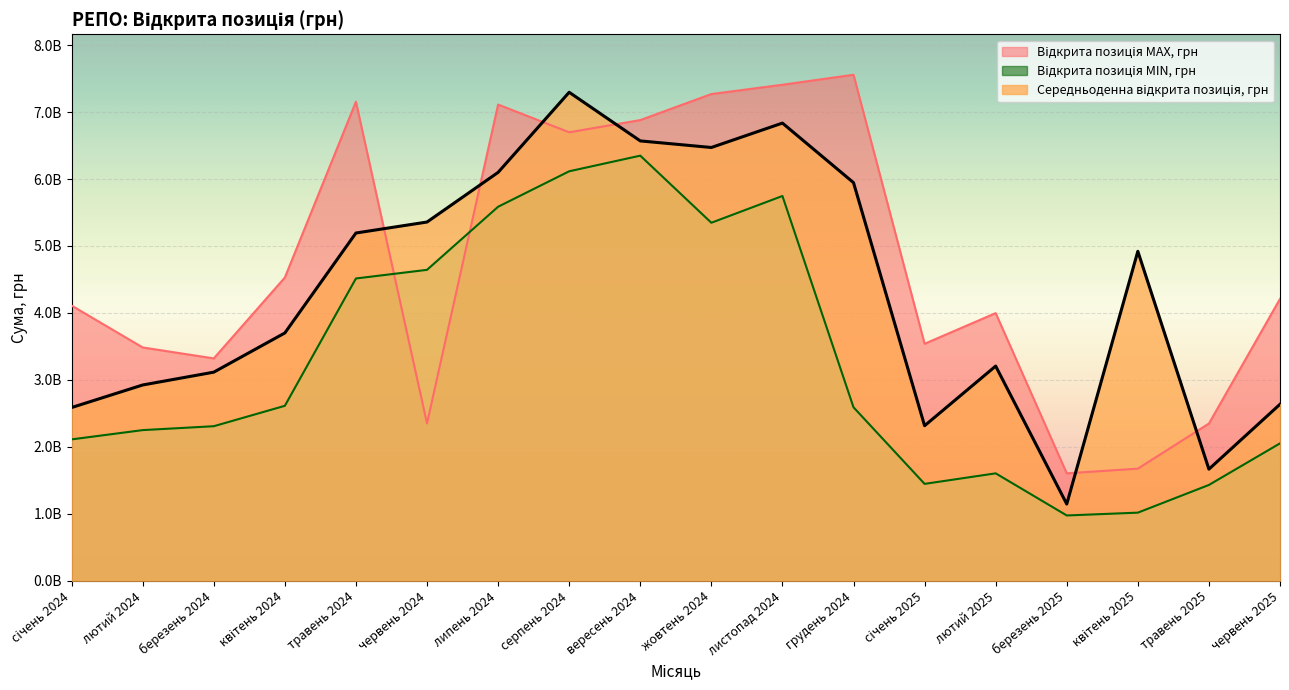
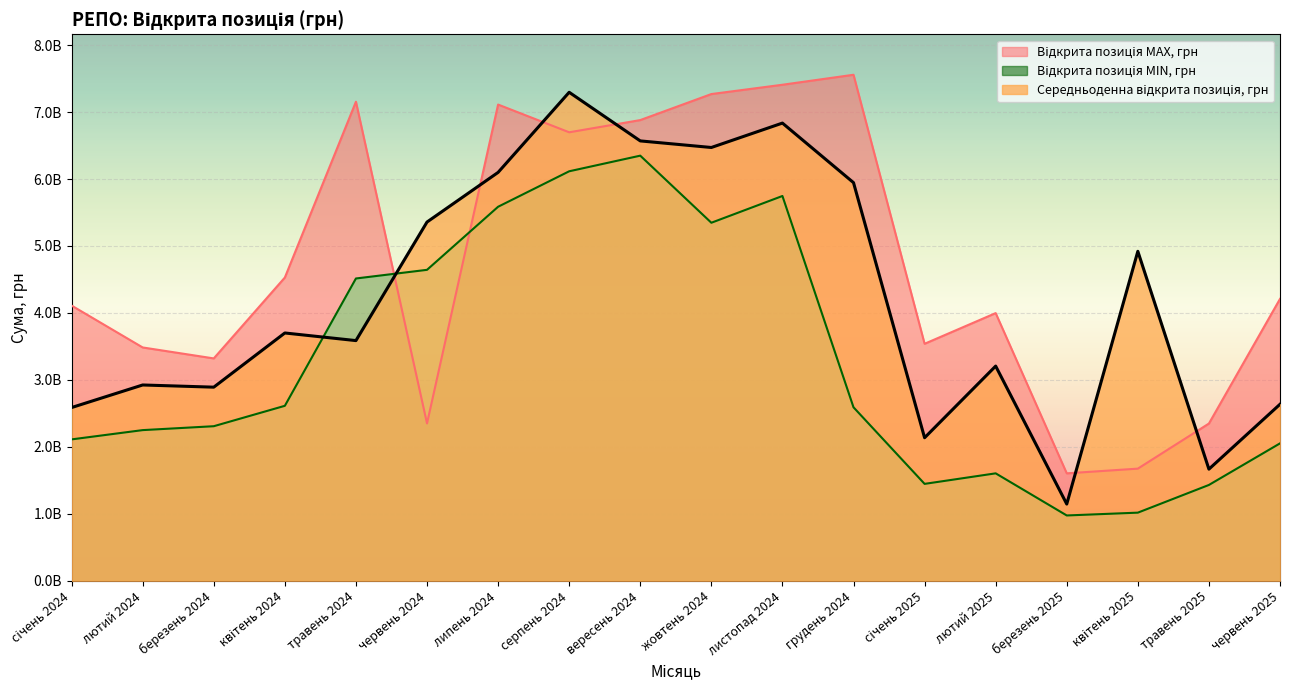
Середньоденна відкрита позиція, грн, березень 2024: 3100000000 -> 2900000000
Середньоденна відкрита позиція, грн, травень 2024: 5200000000 -> 3600000000
Середньоденна відкрита позиція, грн, січень 2025: 2300000000 -> 2100000000
